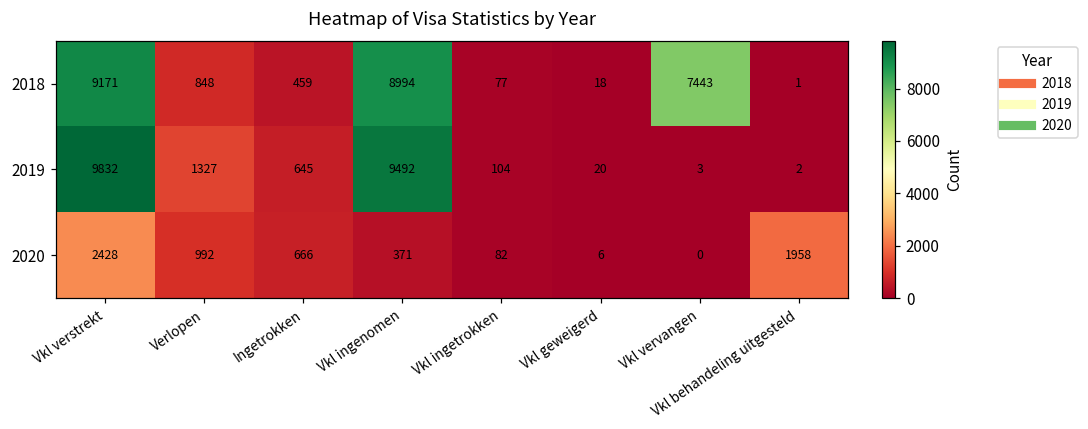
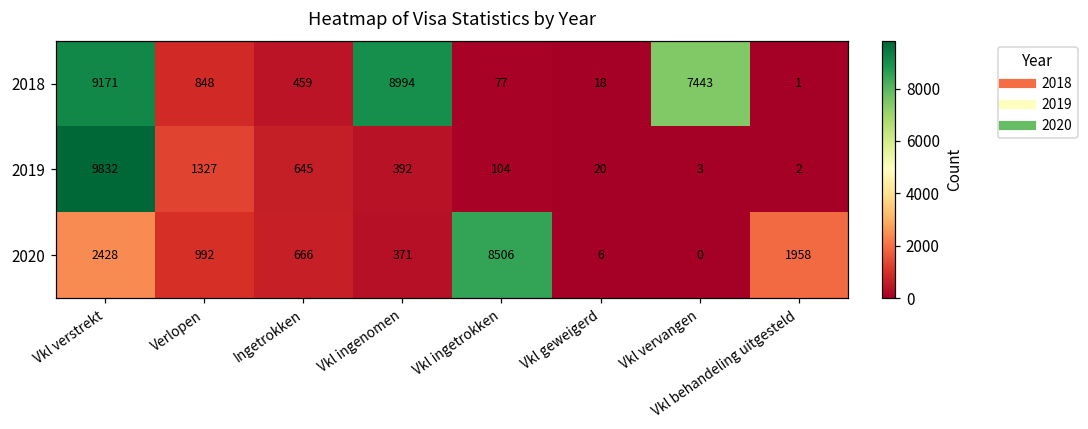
2019, Vkl ingenomen: 9492 -> 392
2020, Vkl ingetrokken: 82 -> 8506
